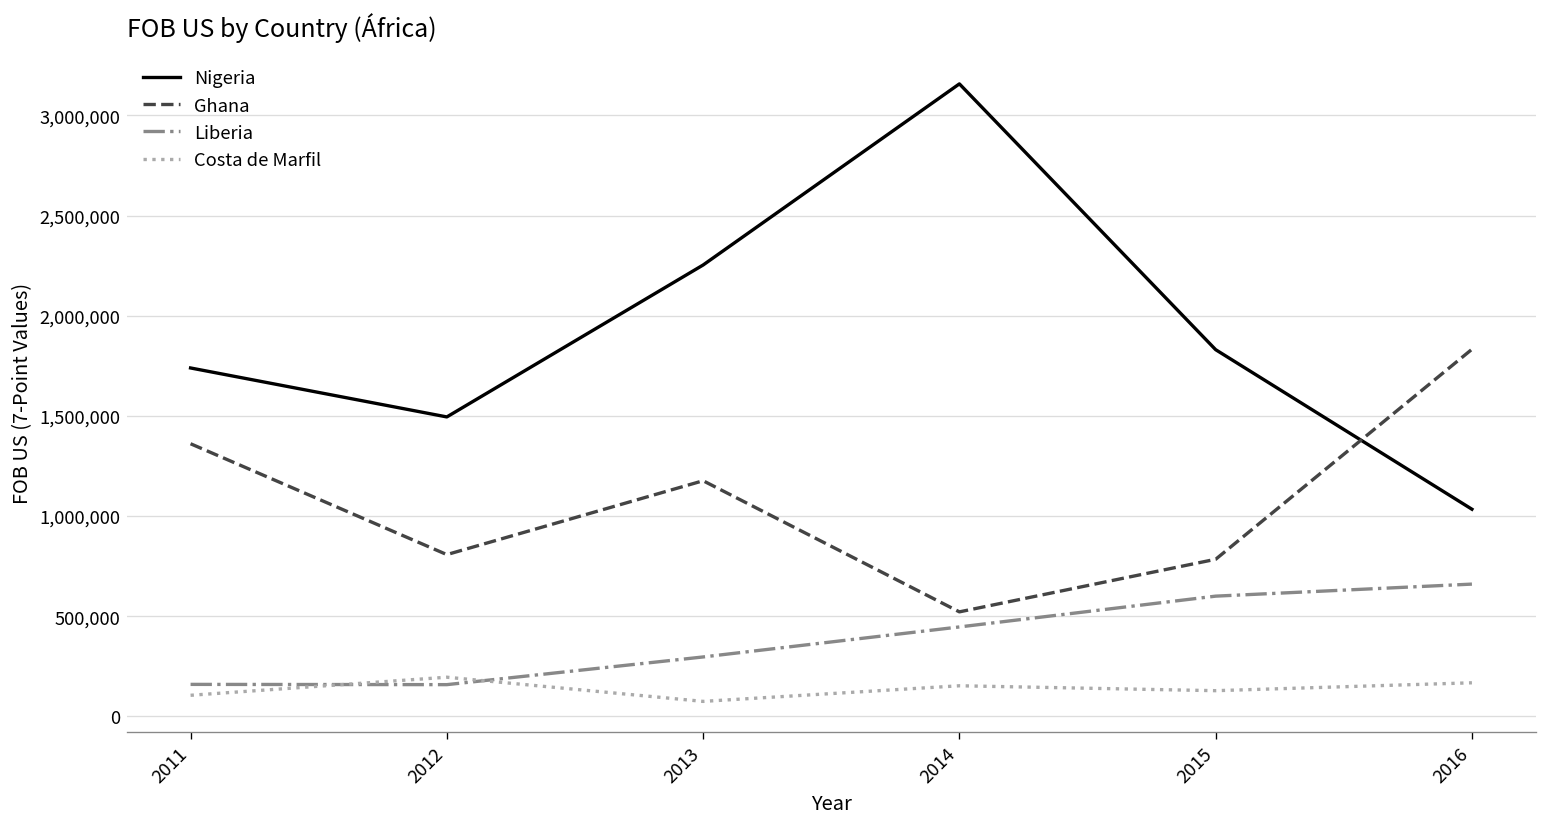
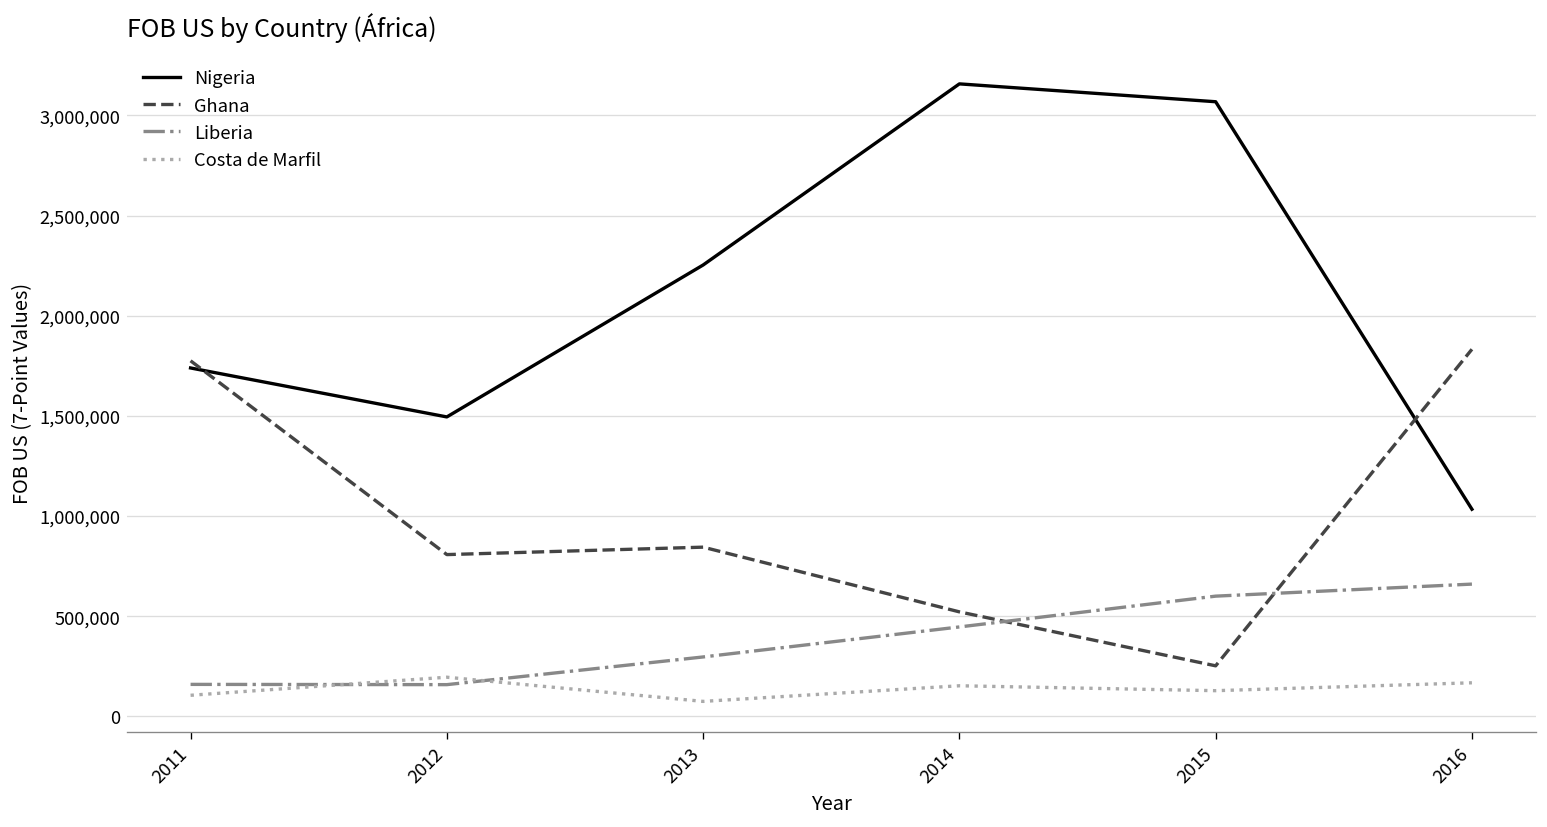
Ghana, 2011: 1,360,000 -> 1,780,000
Ghana, 2013: 1,180,000 -> 840,000
Nigeria, 2015: 1,830,000 -> 3,070,000
Ghana, 2015: 780,000 -> 250,000
